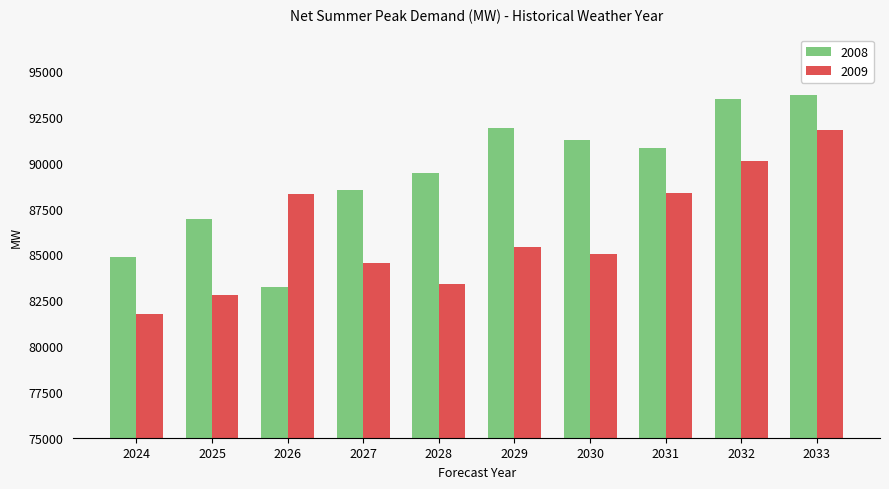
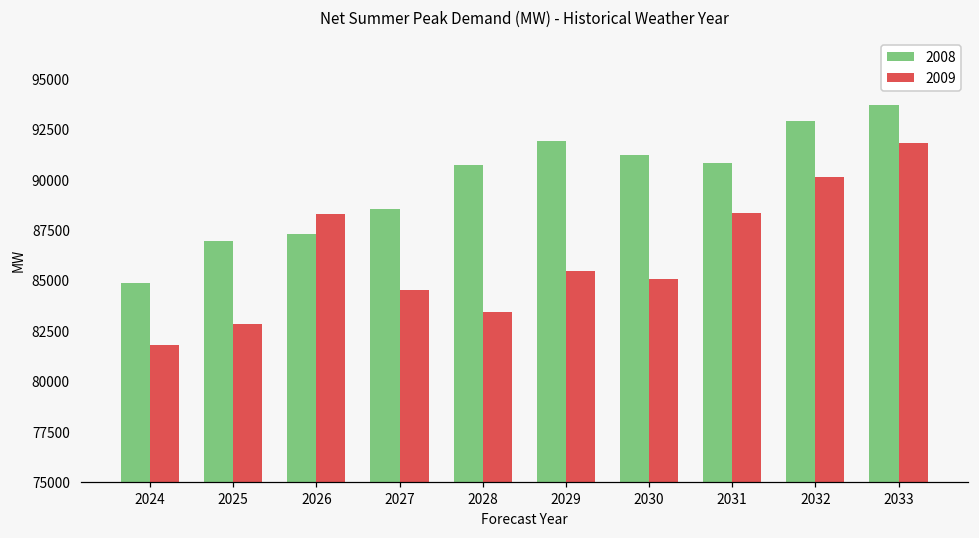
2008, 2026: 83200 -> 87300
2008, 2028: 89400 -> 90700
2008, 2032: 93500 -> 92900
